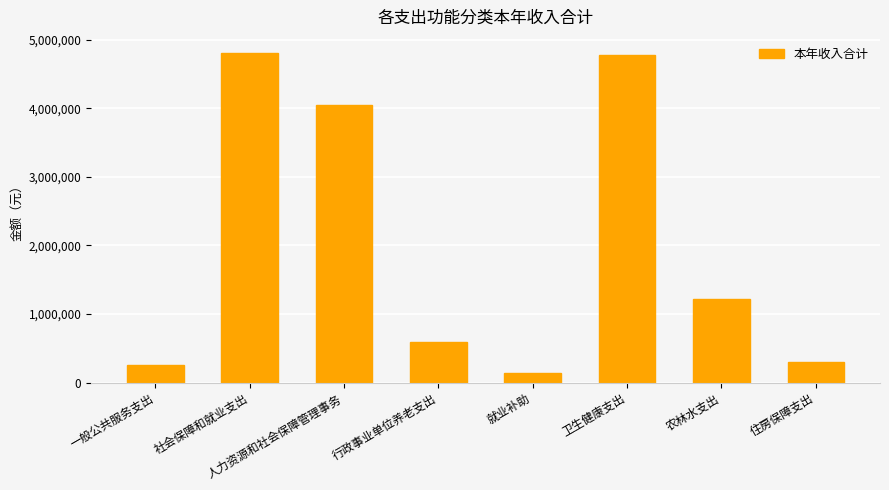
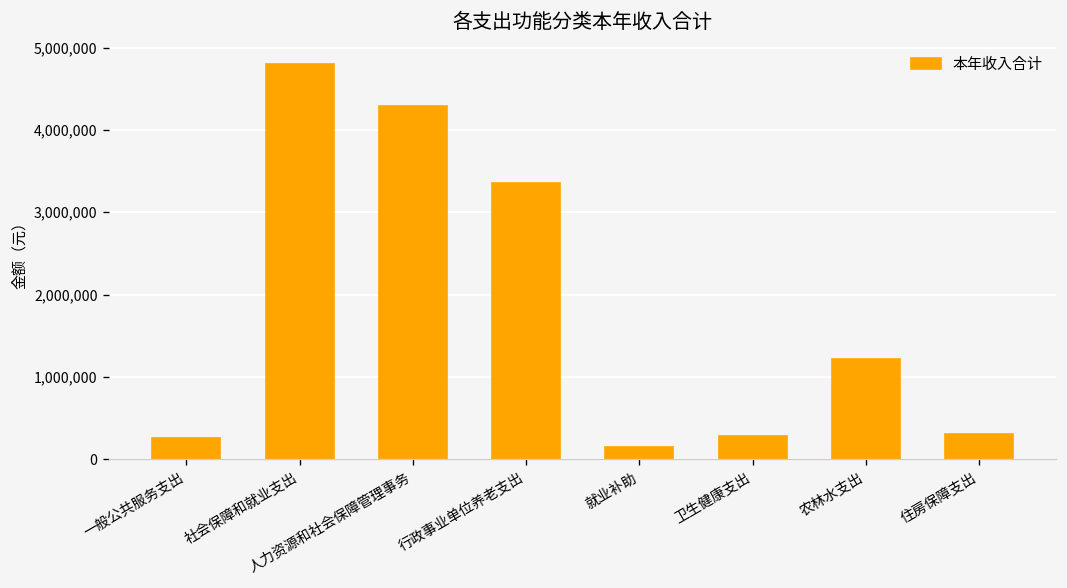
人力资源和社会保障管理事务: 4,000,000 -> 4,300,000
行政事业单位养老支出: 600,000 -> 3,400,000
卫生健康支出: 4,800,000 -> 300,000
